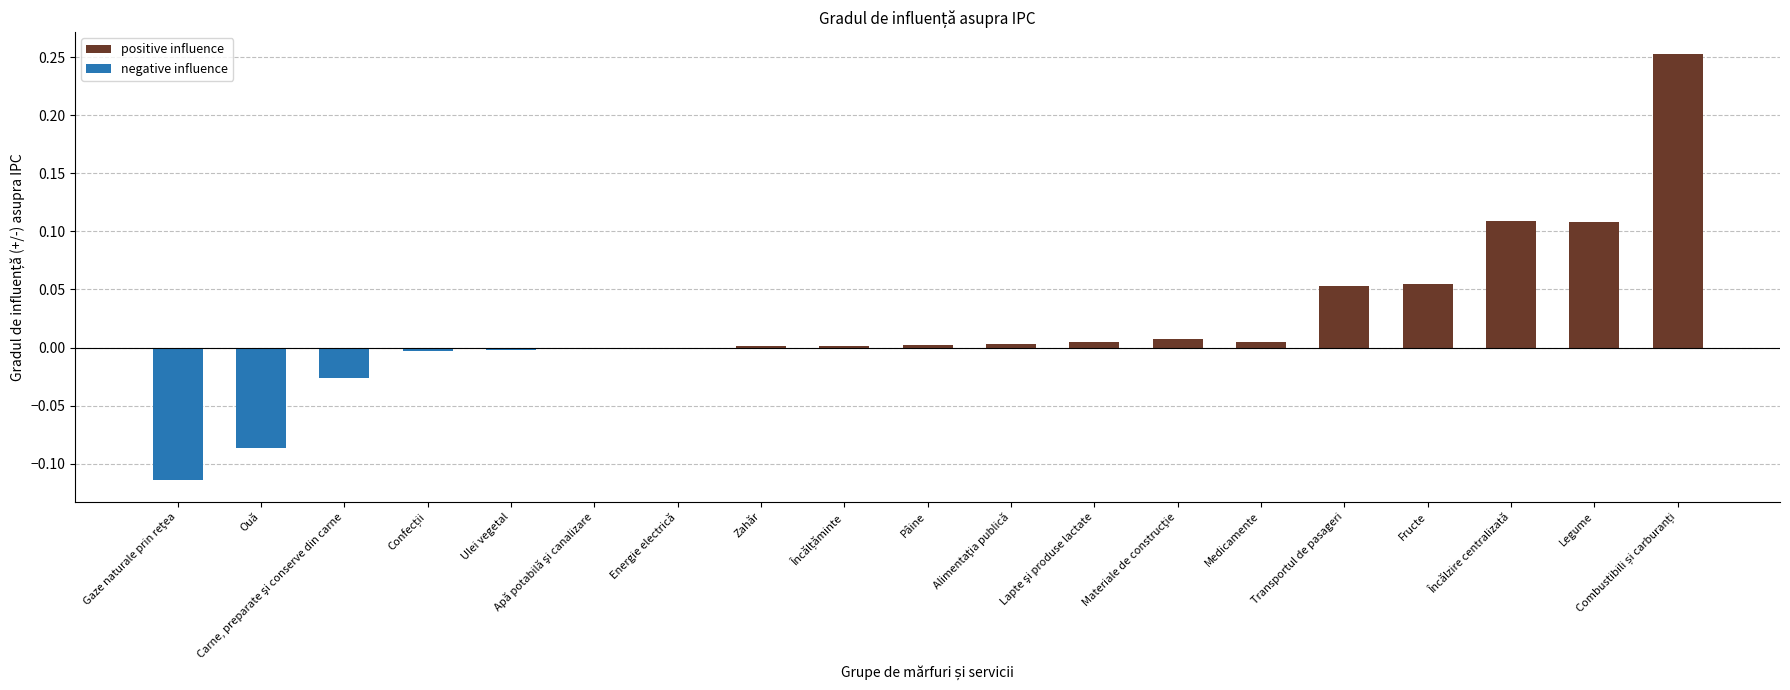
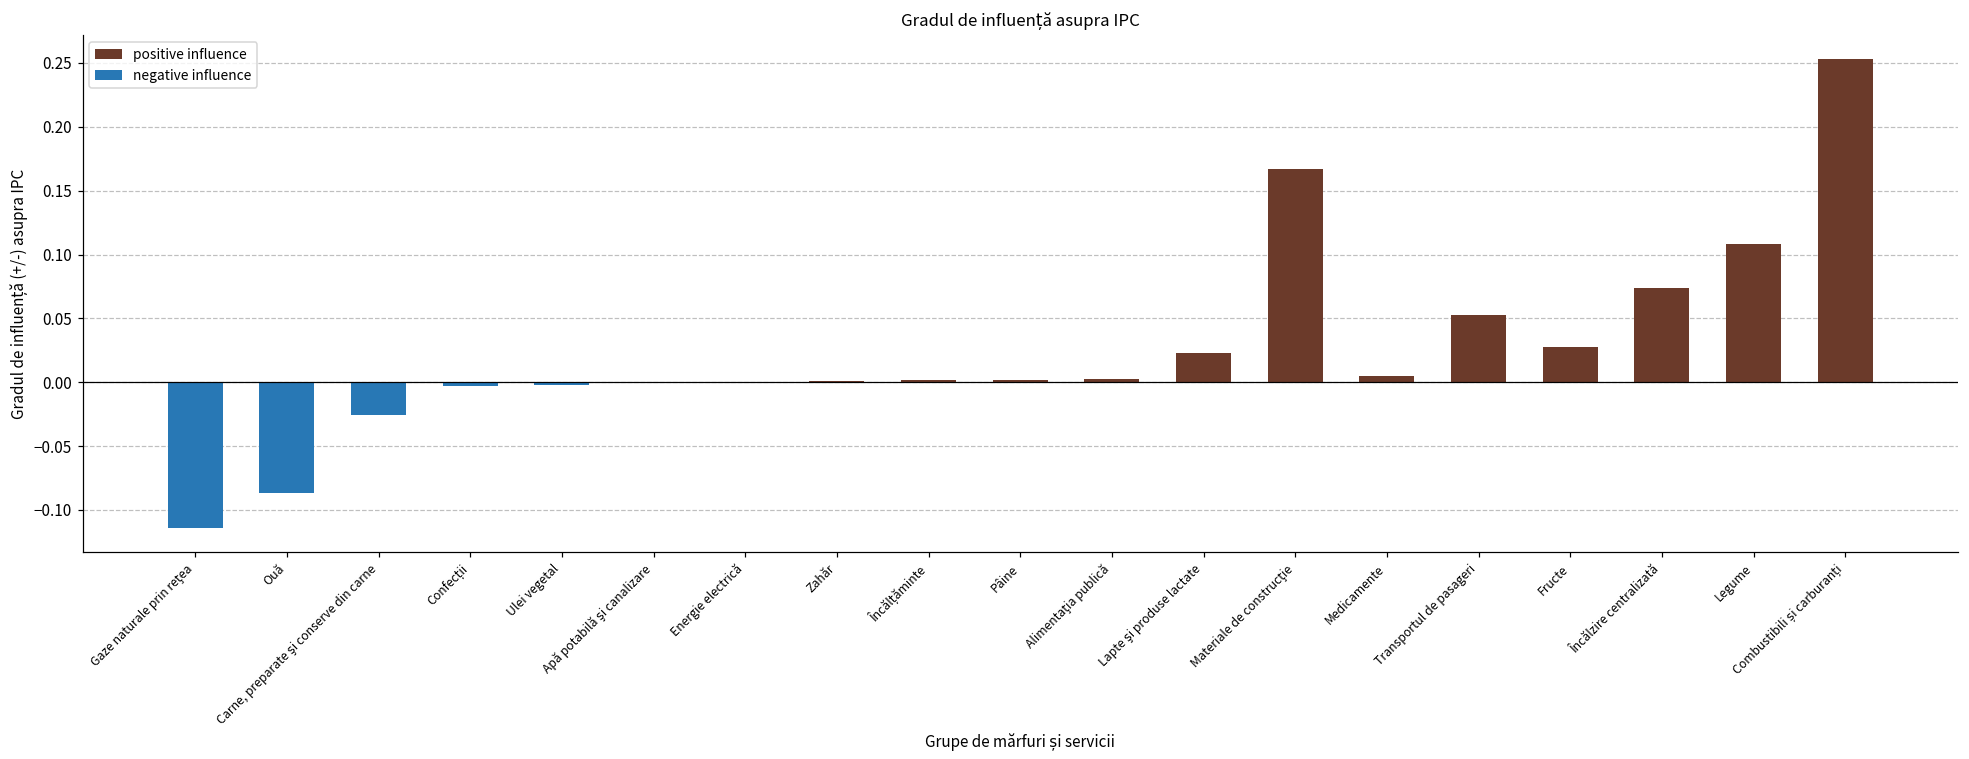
positive influence, Lapte şi produse lactate: 0.005 -> 0.023
positive influence, Materiale de construcţie: 0.007 -> 0.167
positive influence, Fructe: 0.054 -> 0.027
positive influence, Încălzire centralizată: 0.109 -> 0.074
